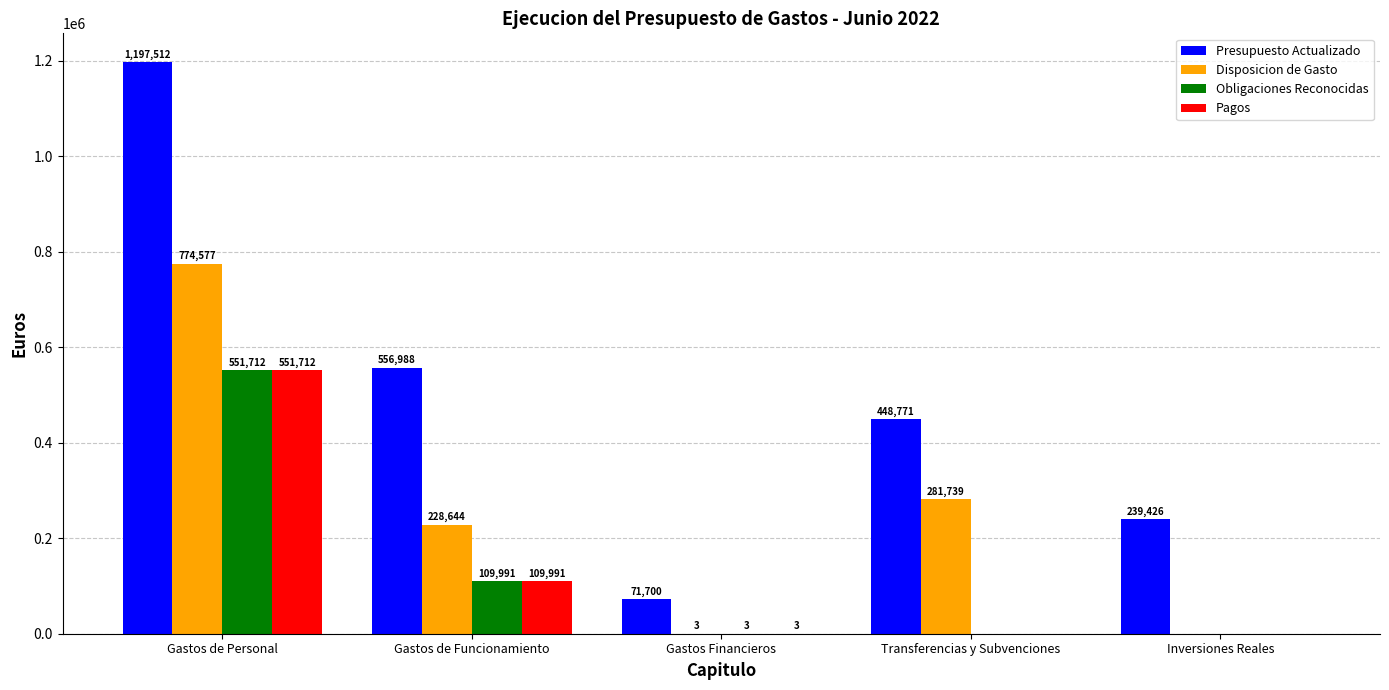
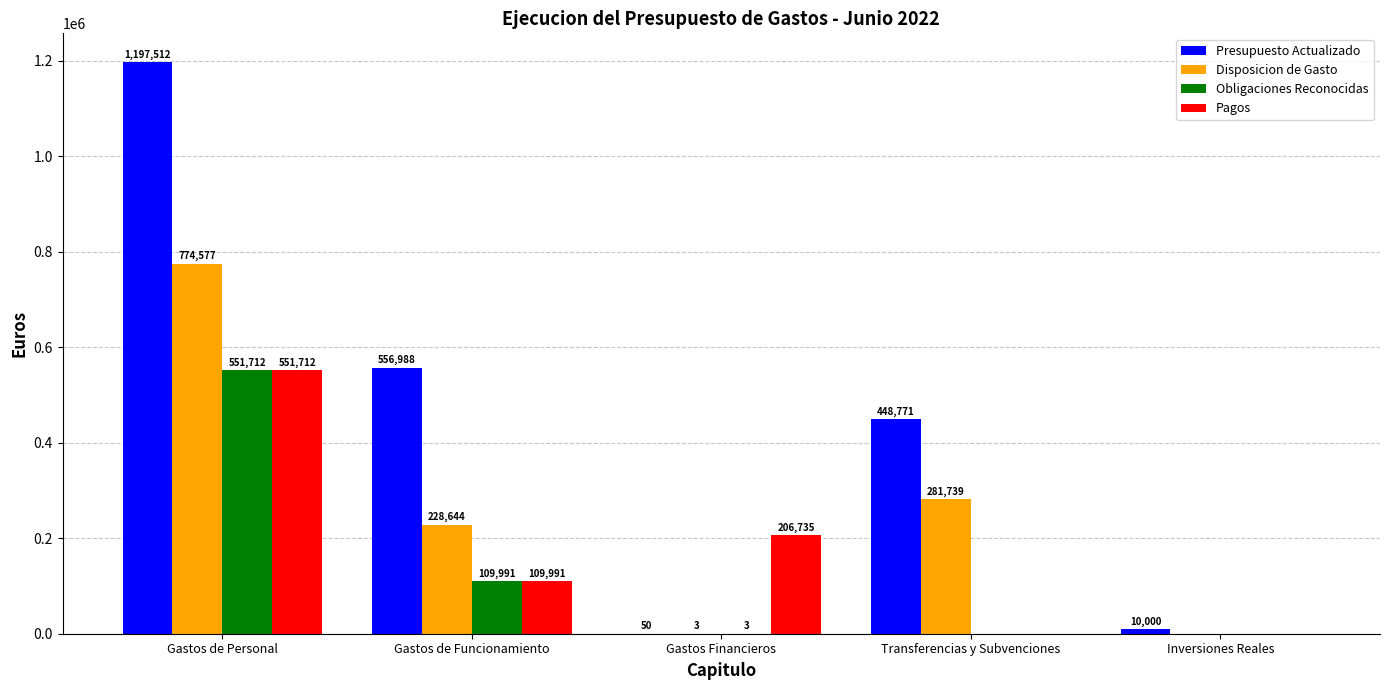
Presupuesto Actualizado, Gastos Financieros: 71,700 -> 50
Pagos, Gastos Financieros: 3 -> 206,735
Presupuesto Actualizado, Inversiones Reales: 239,426 -> 10,000
